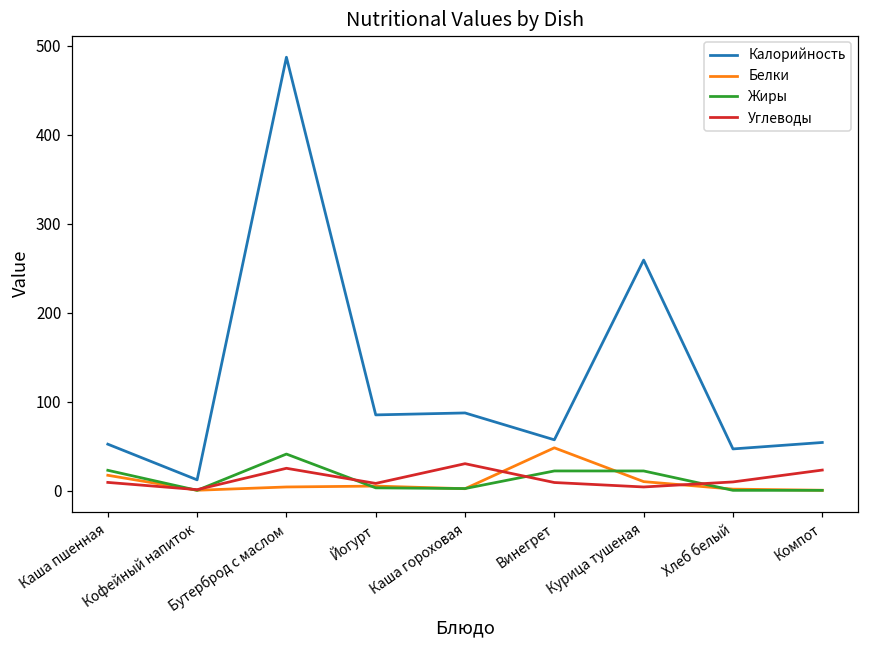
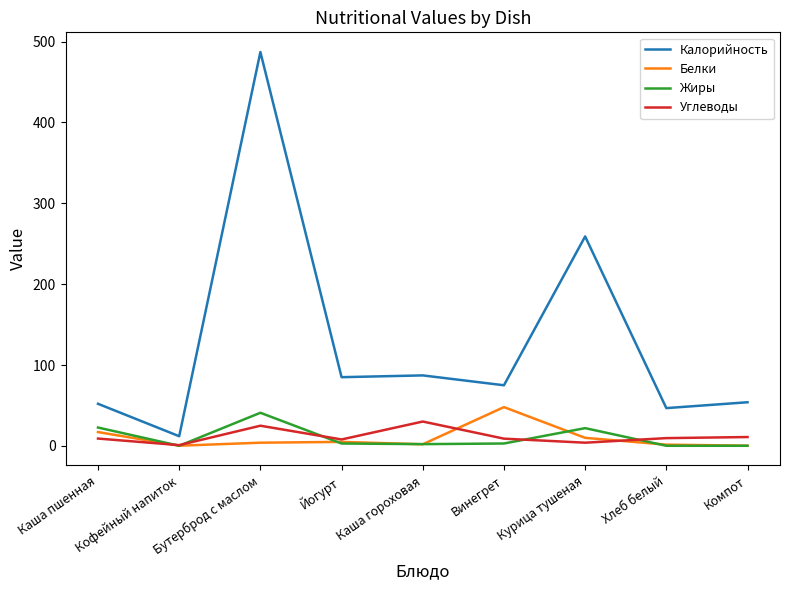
Калорийность, Винегрет: 60 -> 80
Жиры, Винегрет: 20 -> 0
Углеводы, Компот: 20 -> 10
